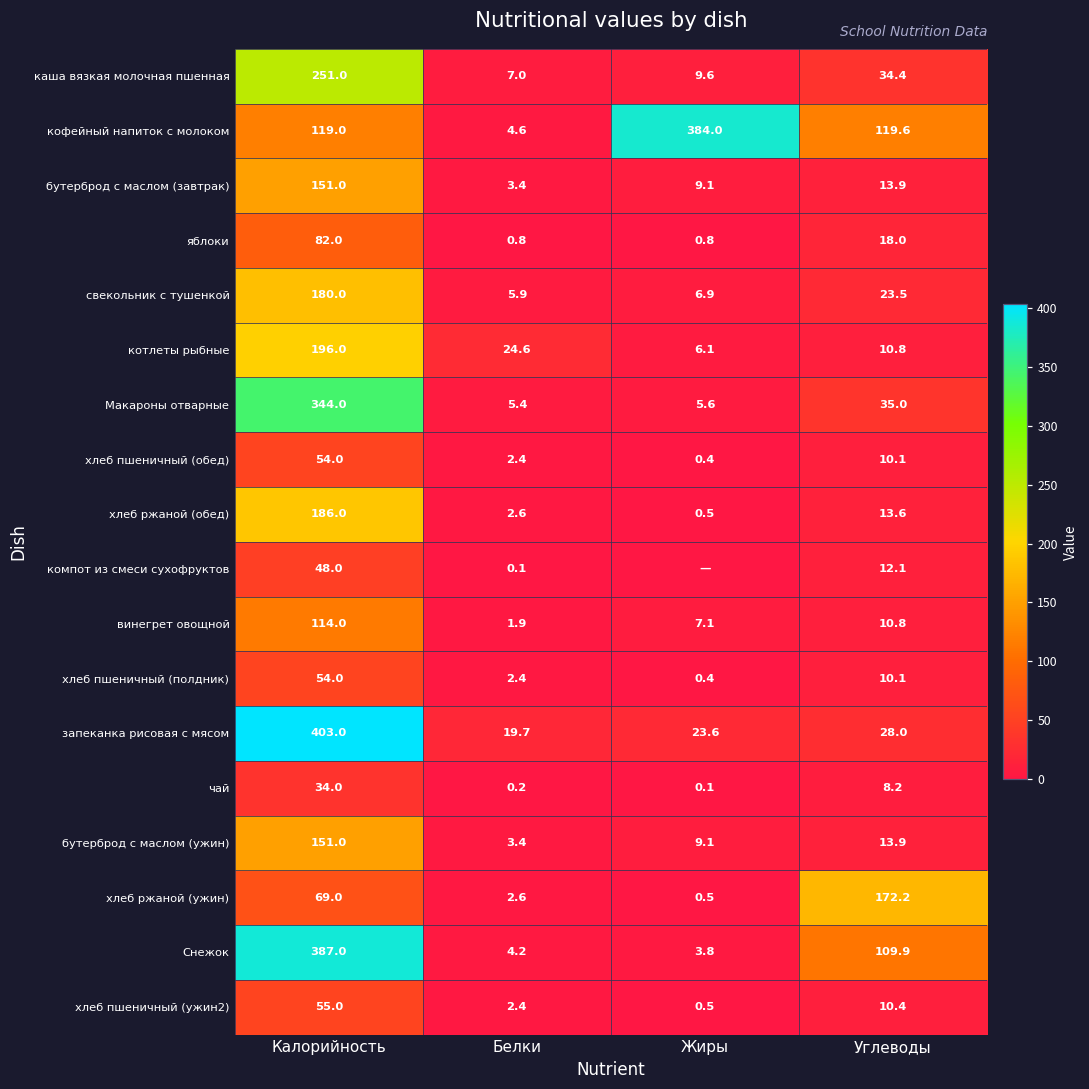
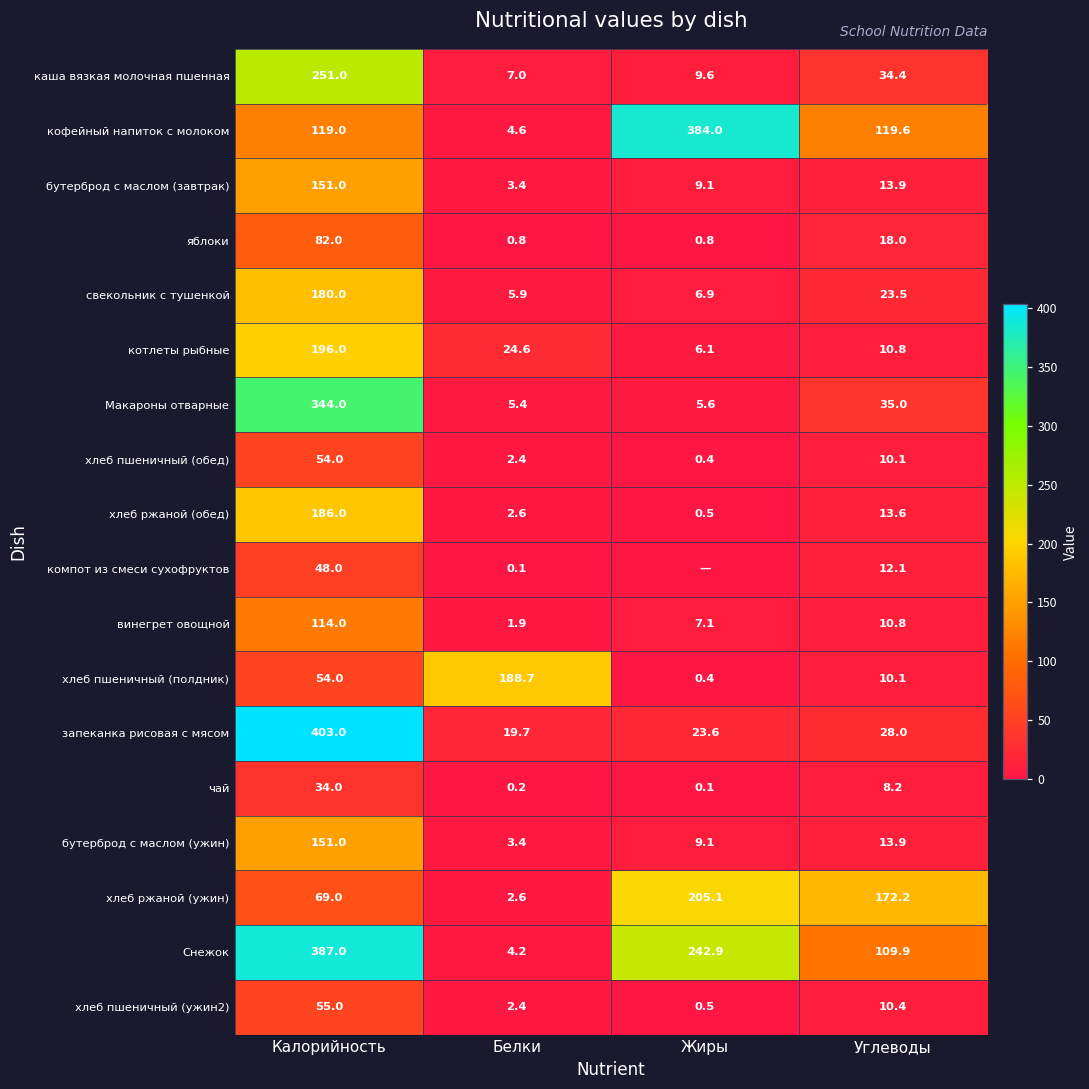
хлеб пшеничный (полдник), Белки: 2.4 -> 188.7
хлеб ржаной (ужин), Жиры: 0.5 -> 205.1
Снежок, Жиры: 3.8 -> 242.9
